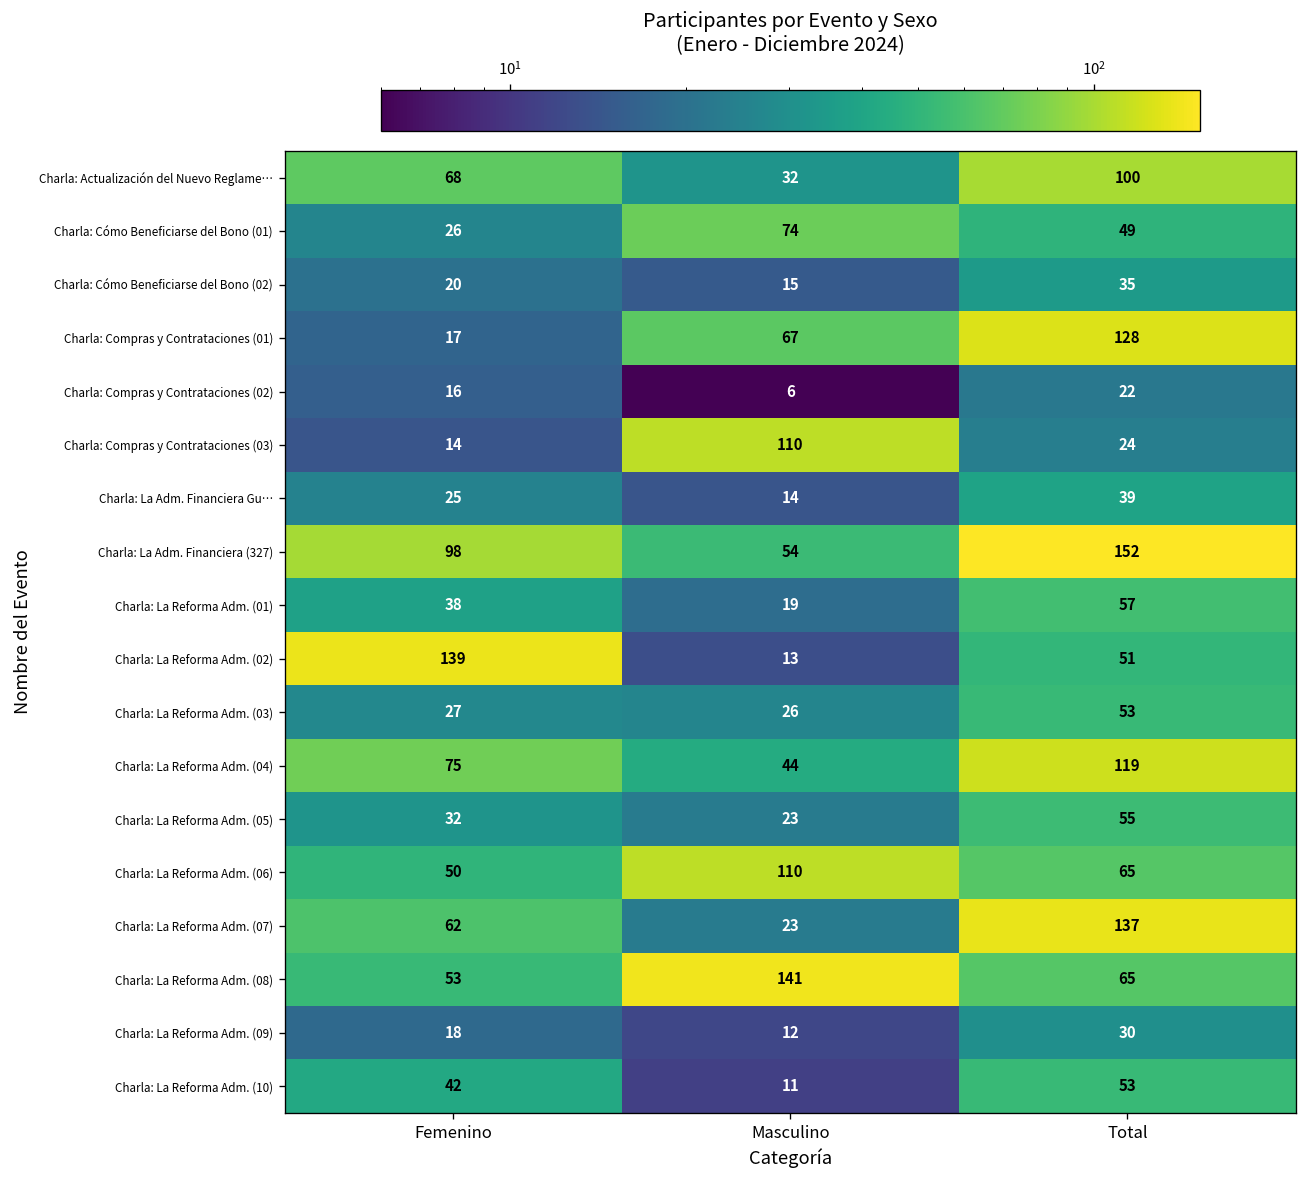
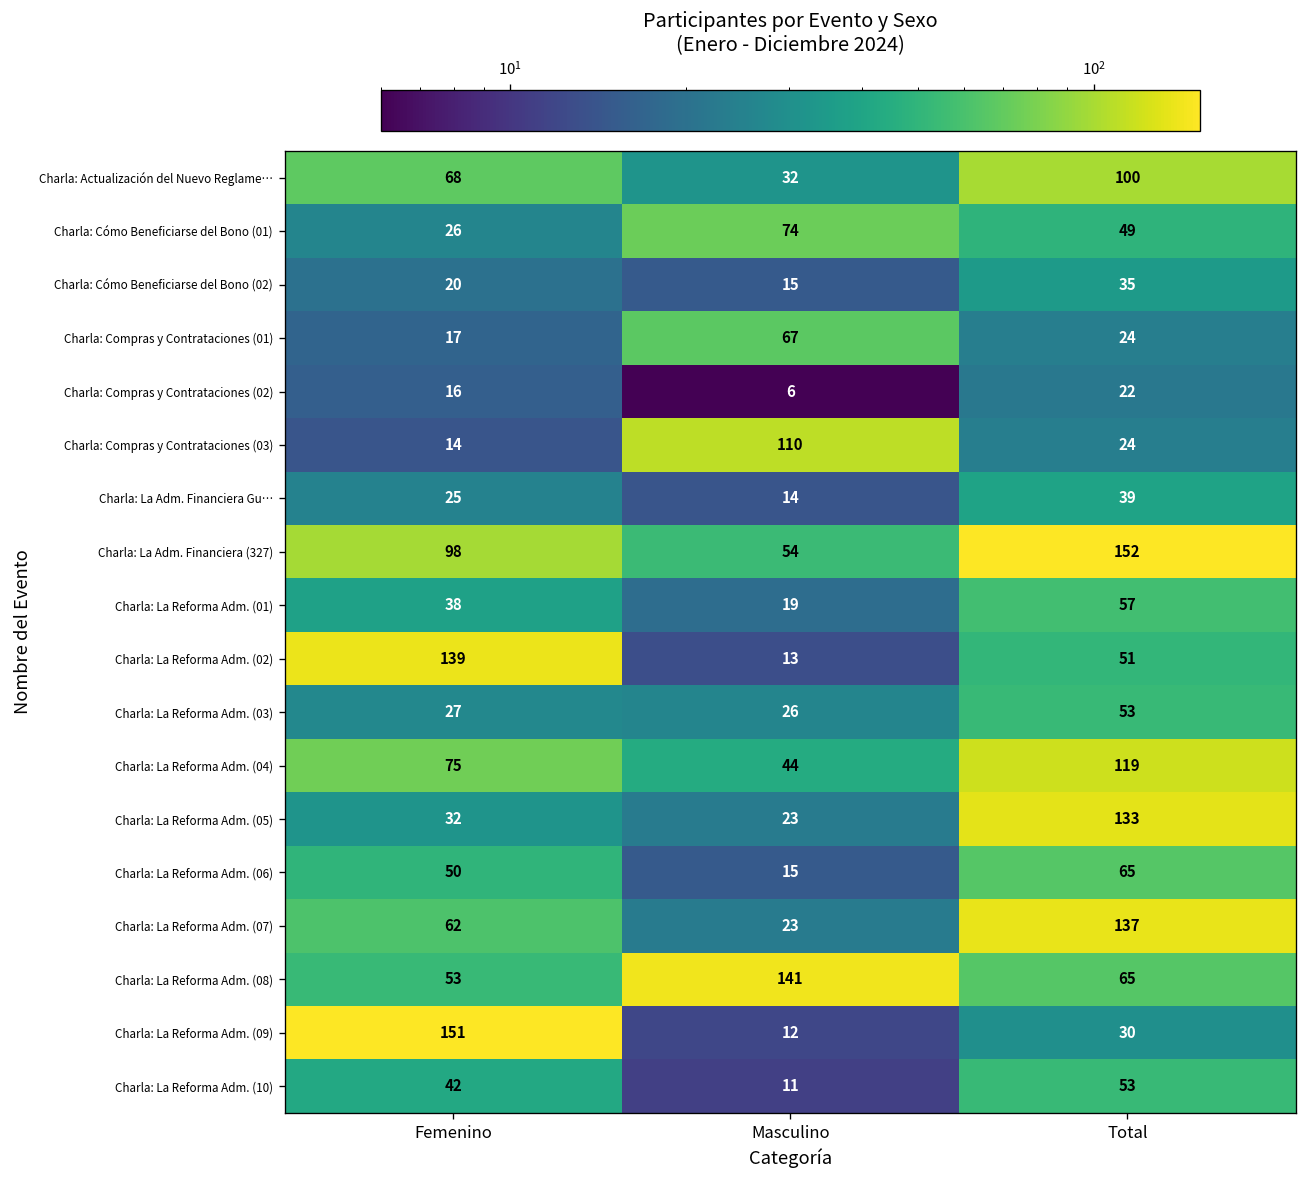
Charla: Compras y Contrataciones (01), Total: 128 -> 24
Charla: La Reforma Adm. (05), Total: 55 -> 133
Charla: La Reforma Adm. (06), Masculino: 110 -> 15
Charla: La Reforma Adm. (09), Femenino: 18 -> 151
